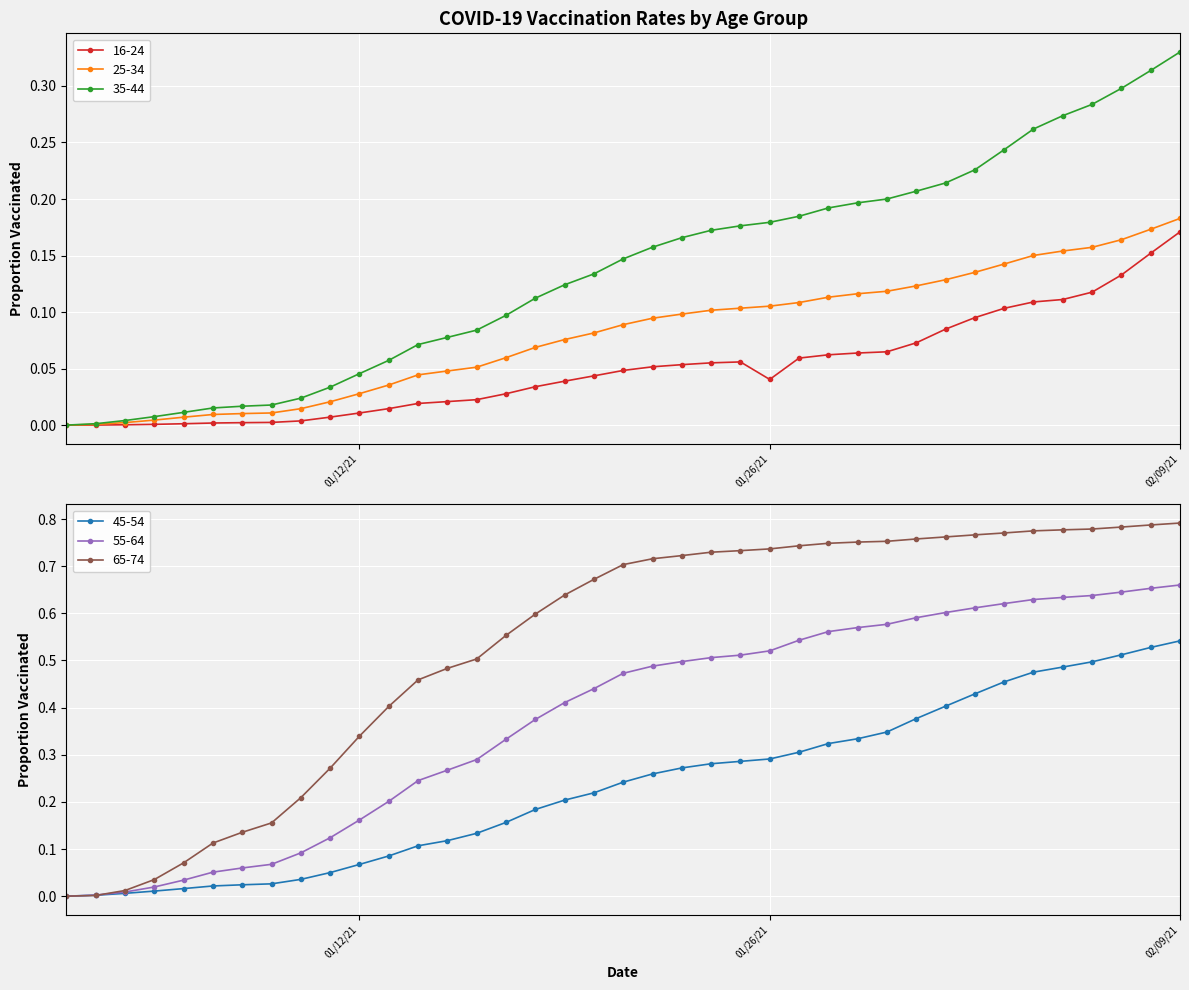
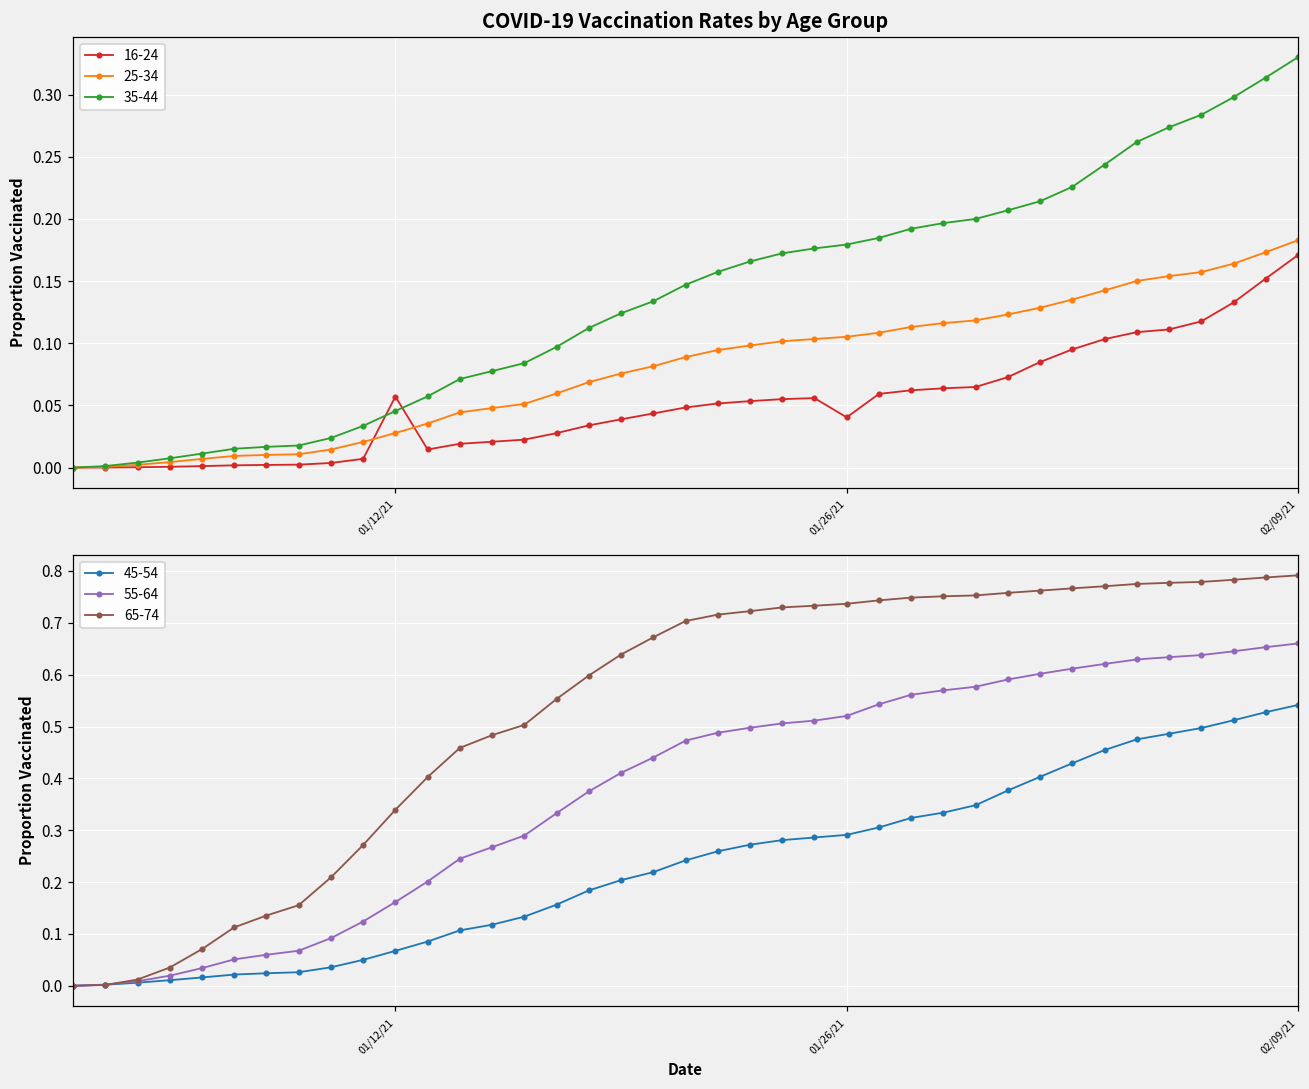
COVID-19 Vaccination Rates by Age Group, 16-24, 01/12/21: 0.011 -> 0.057
